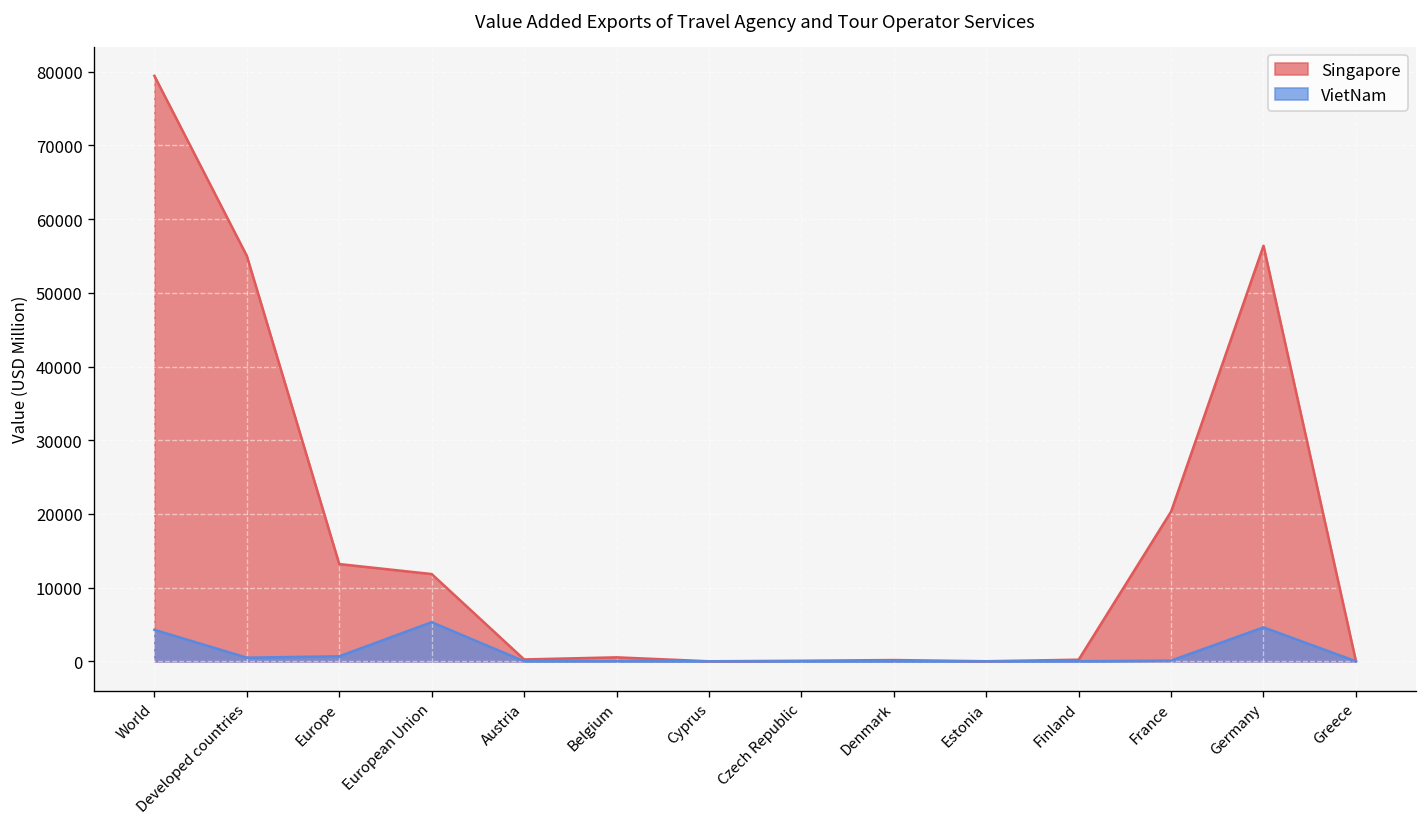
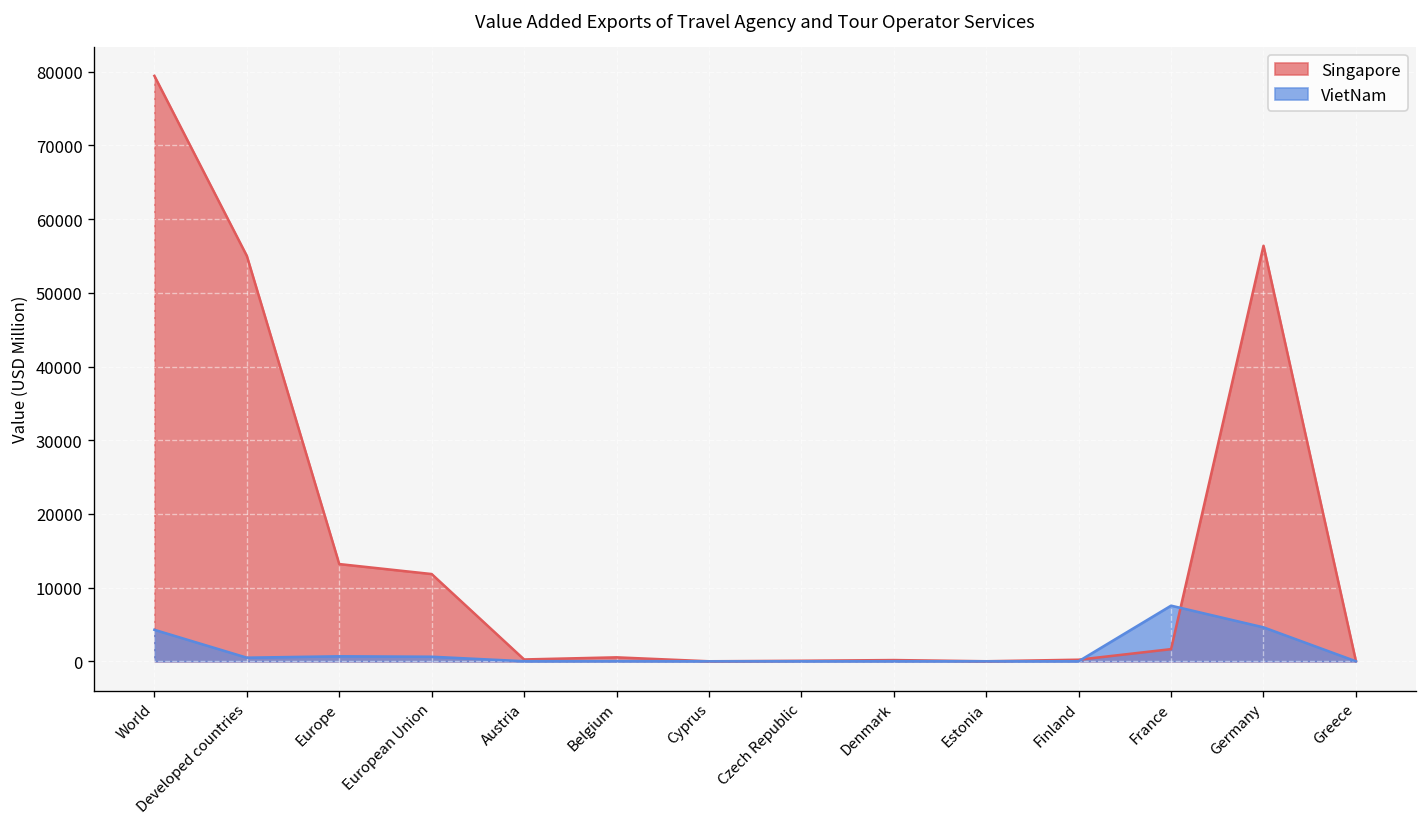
VietNam, European Union: 5000 -> 1000
Singapore, France: 20000 -> 2000
VietNam, France: 0 -> 8000
